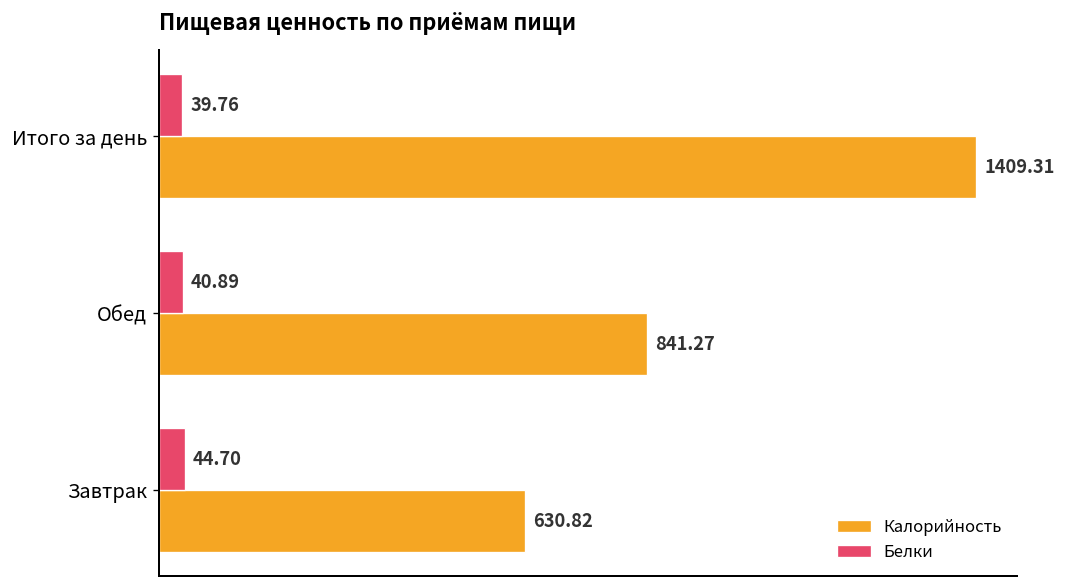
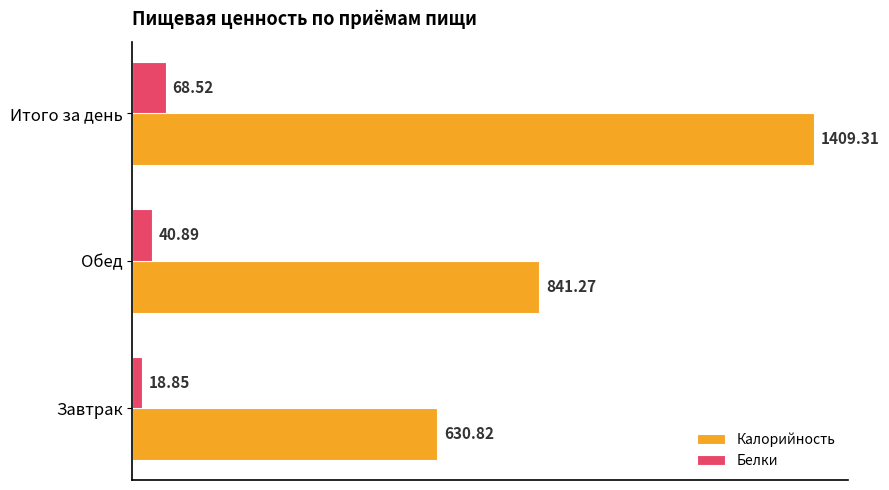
Белки, Итого за день: 39.76 -> 68.52
Белки, Завтрак: 44.70 -> 18.85
